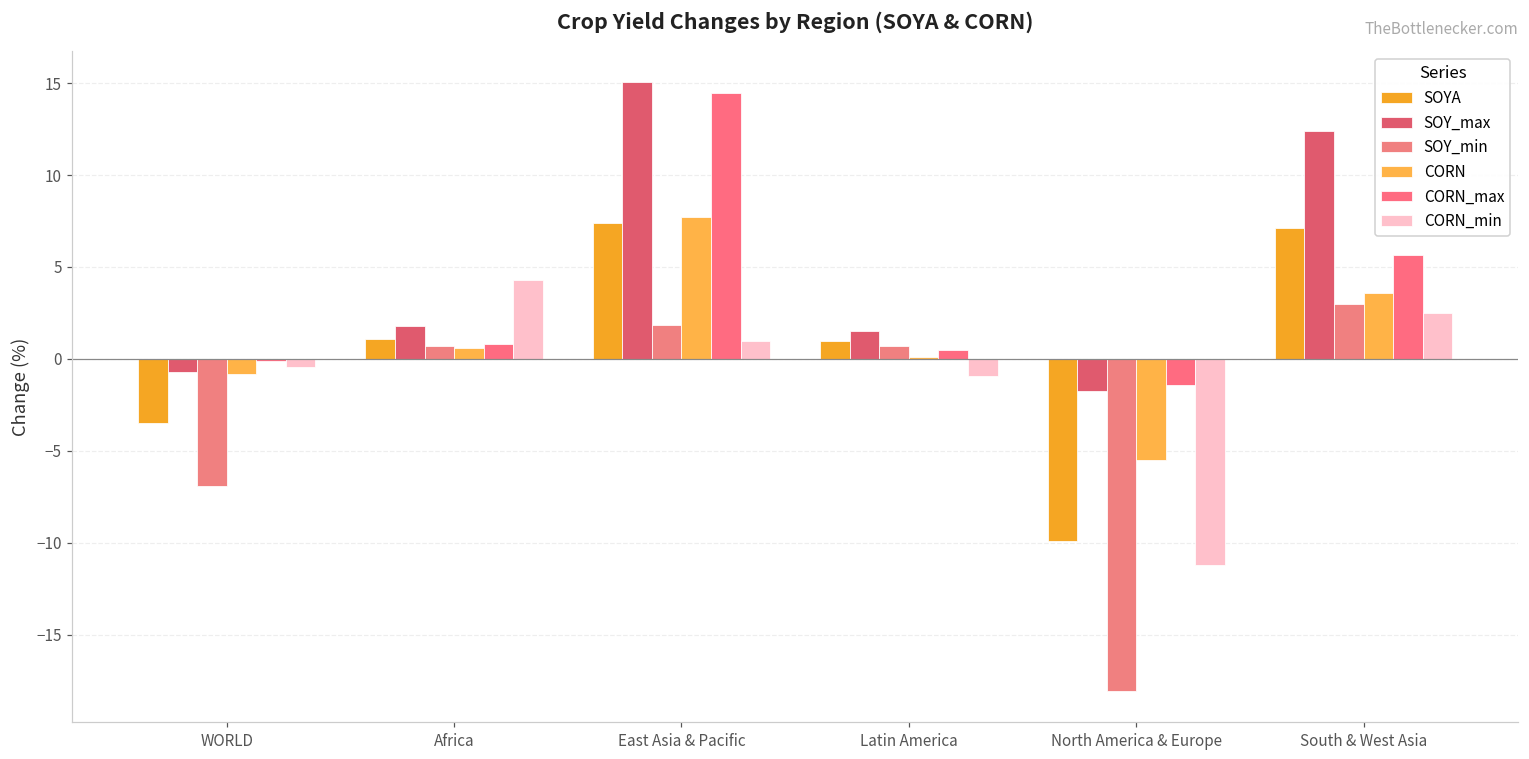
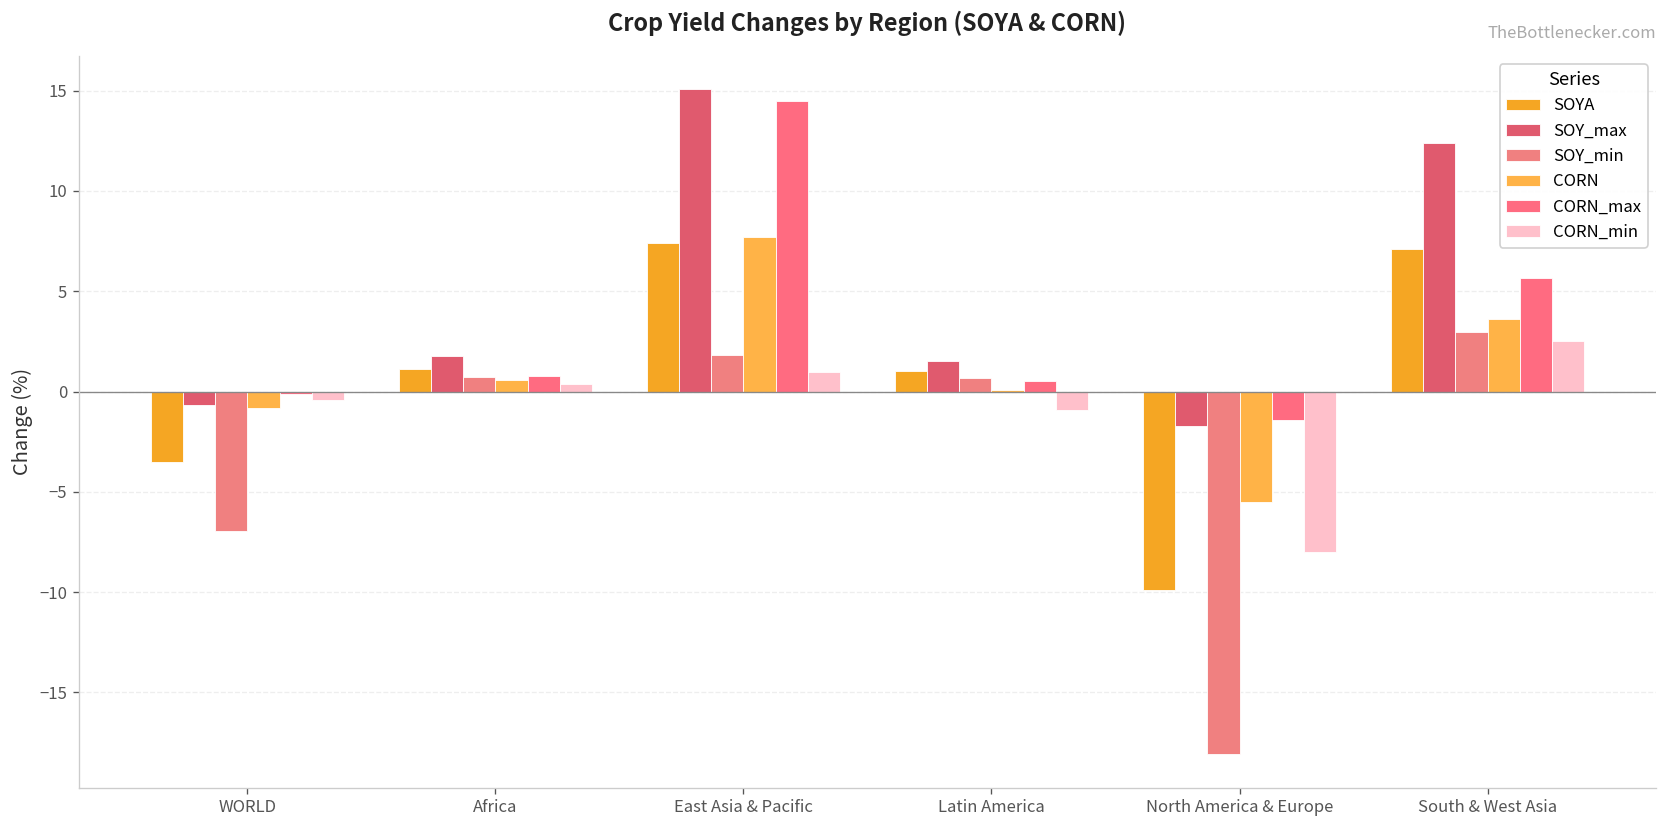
CORN_min, Africa: 4.3 -> 0.4
CORN_min, North America & Europe: -11.2 -> -8.0
